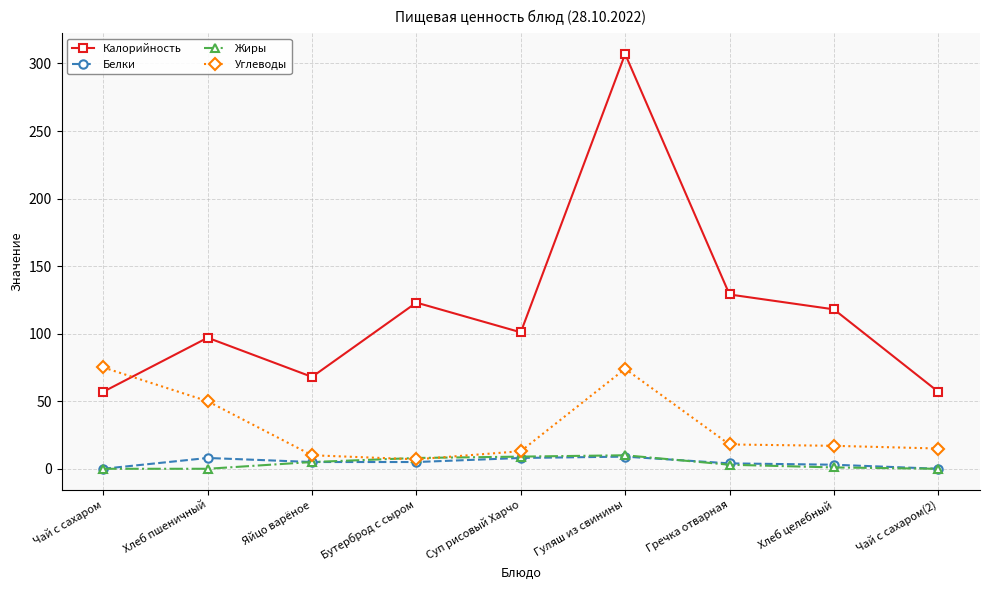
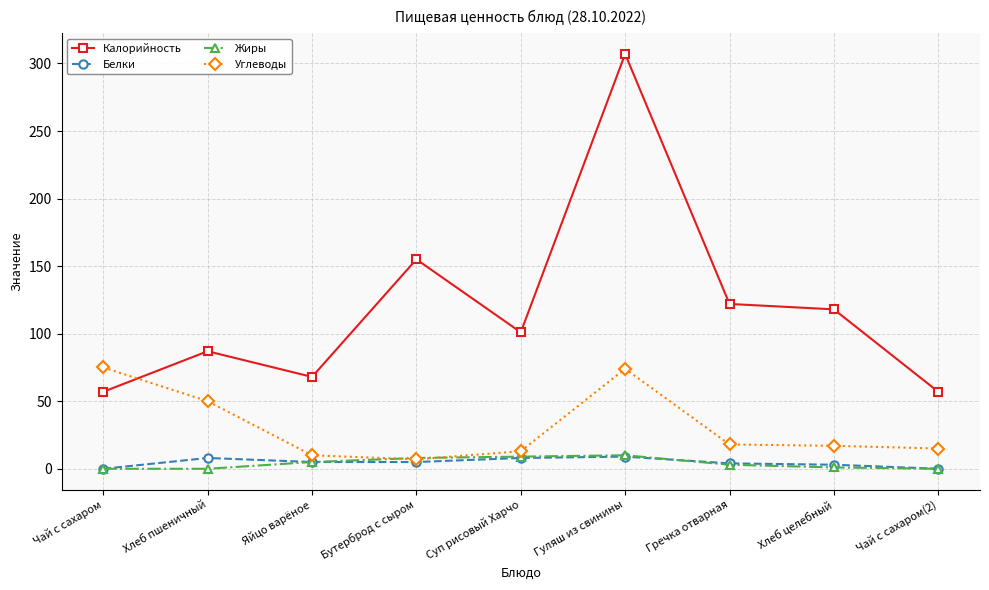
Калорийность, Хлеб пшеничный: 97 -> 87
Калорийность, Бутерброд с сыром: 123 -> 155
Калорийность, Гречка отварная: 129 -> 122
